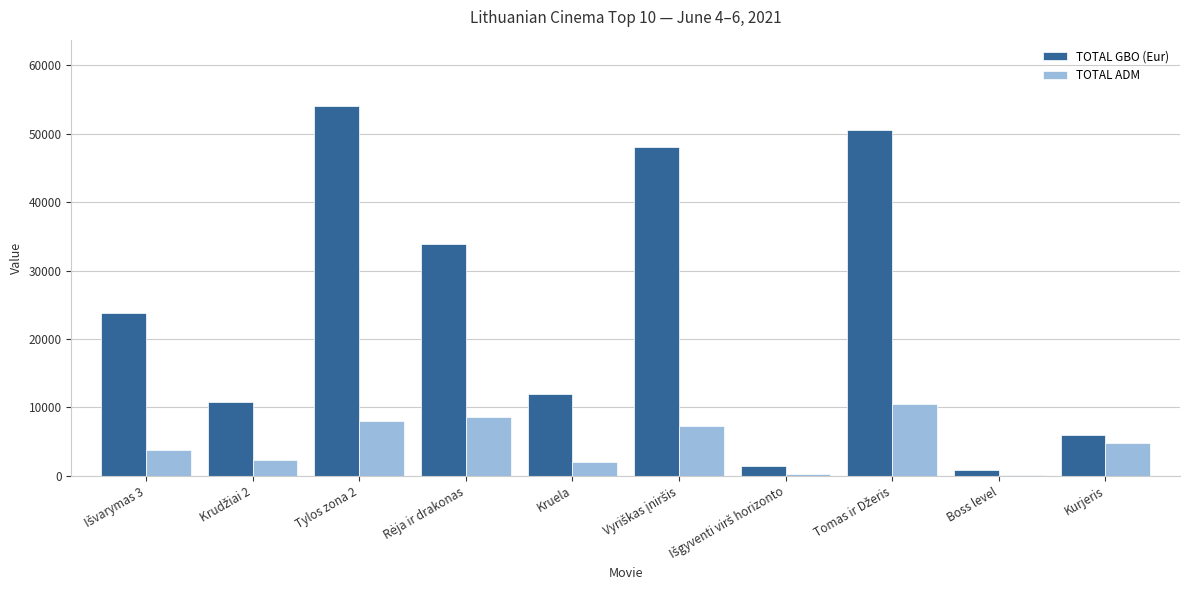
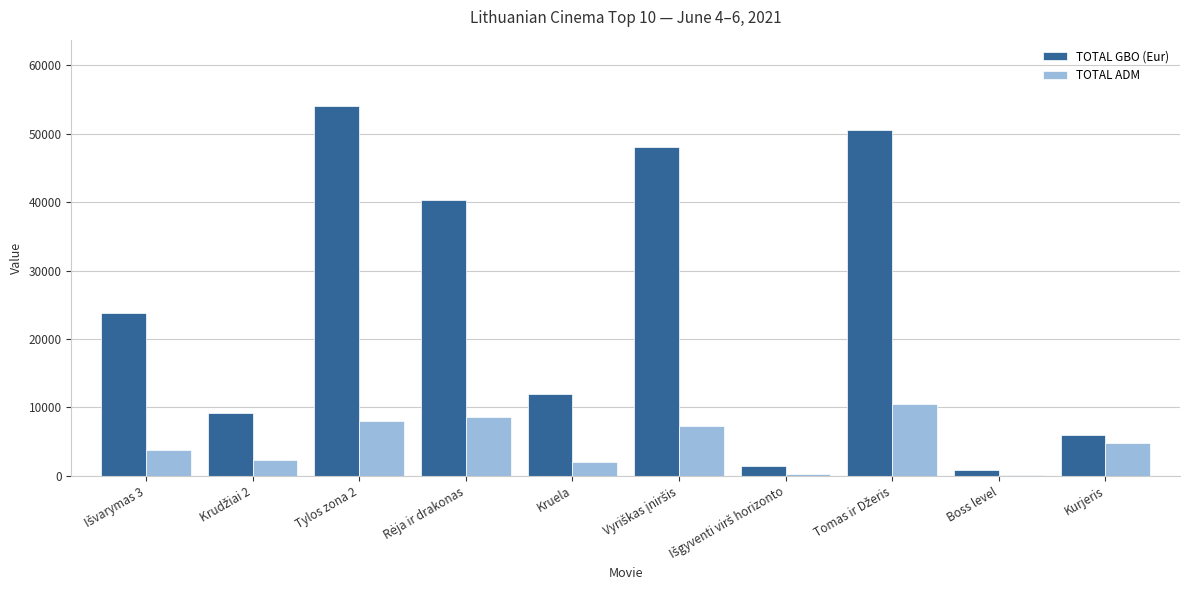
TOTAL GBO (Eur), Krudžiai 2: 11000 -> 9000
TOTAL GBO (Eur), Rėja ir drakonas: 34000 -> 40000
